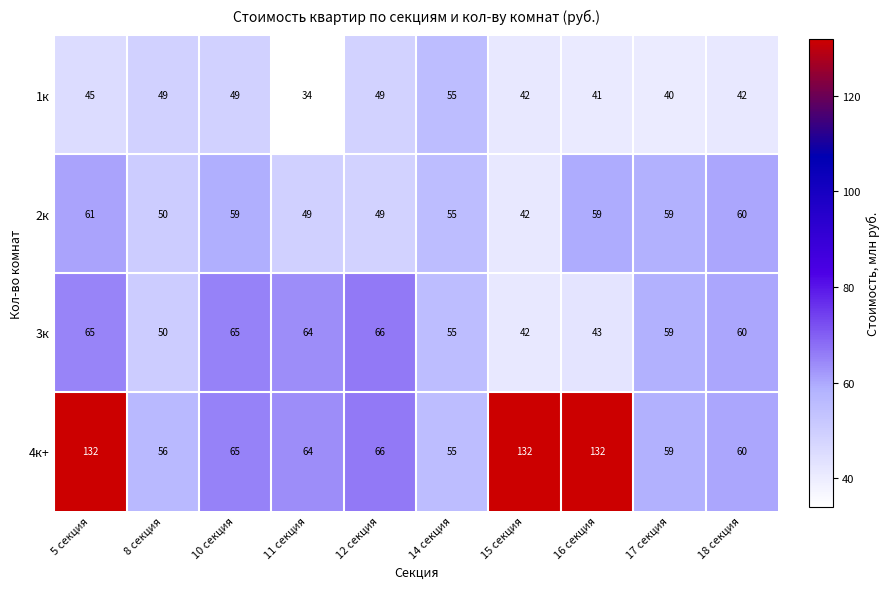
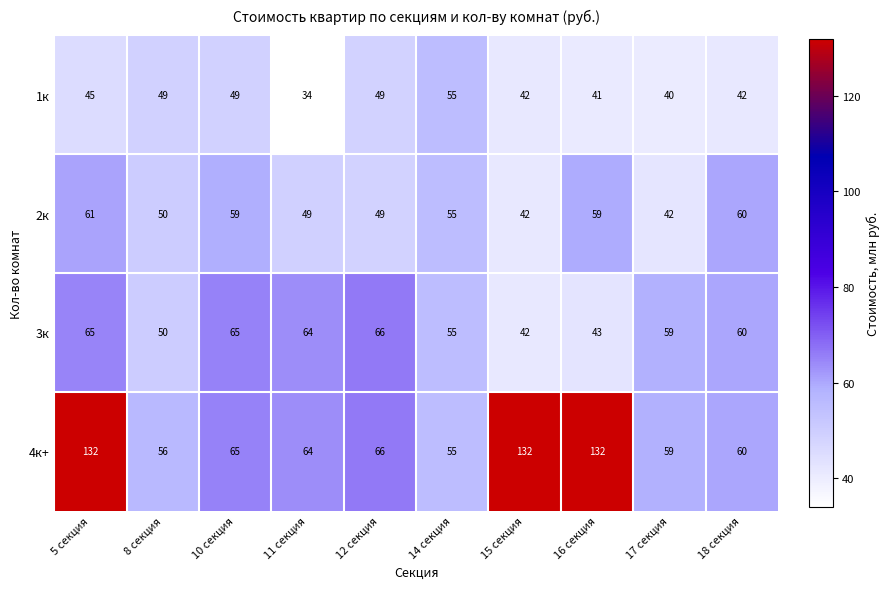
2к, 17 секция: 59 -> 42
